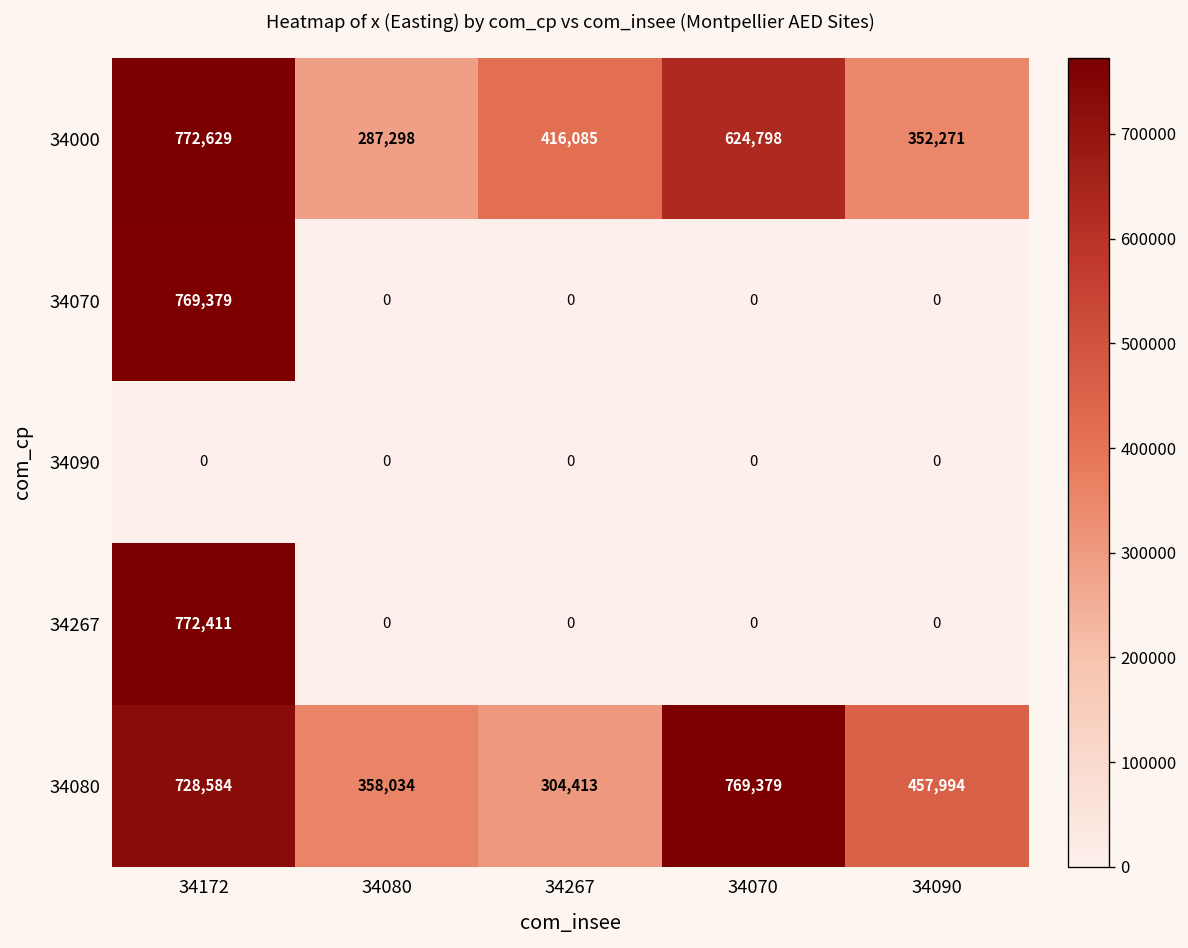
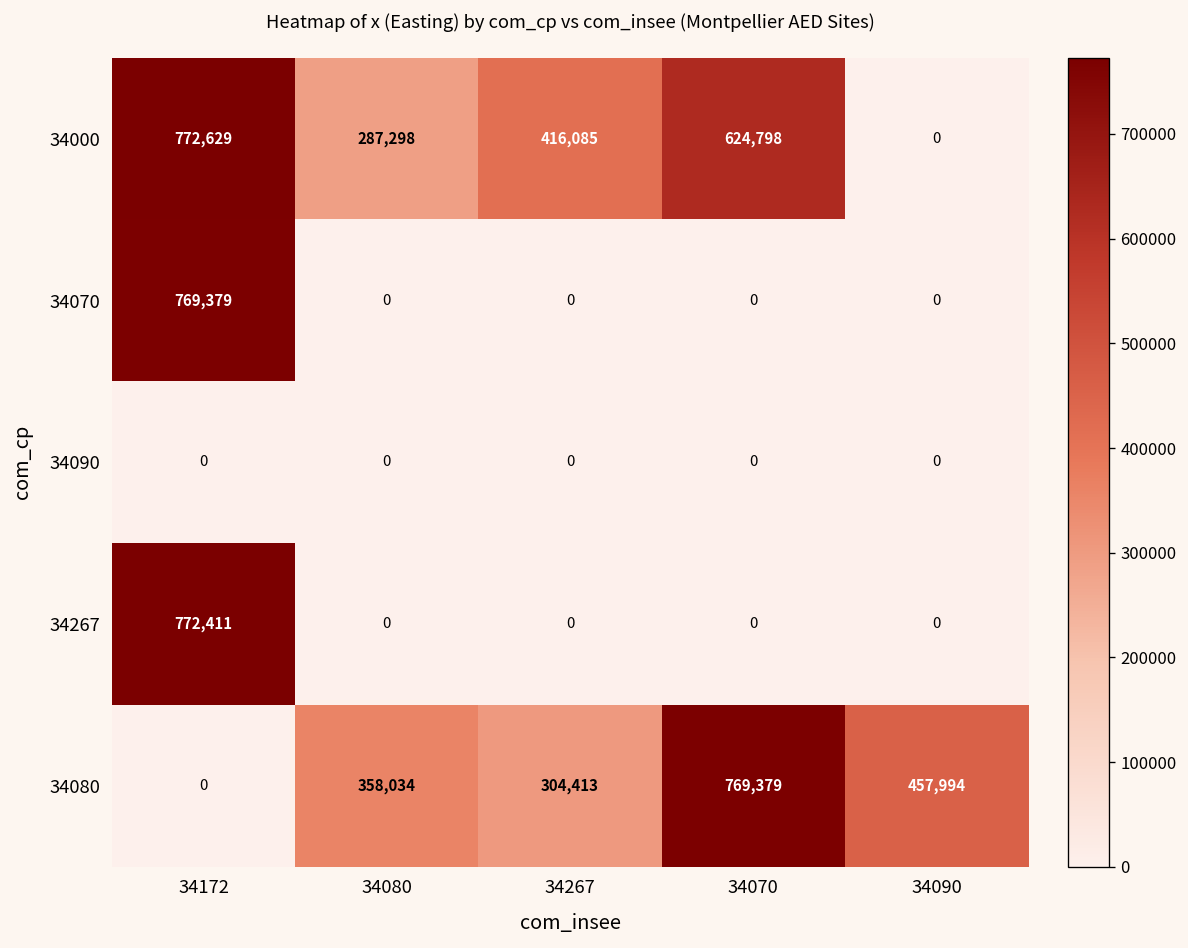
34000, 34090: 352,271 -> 0
34080, 34172: 728,584 -> 0
